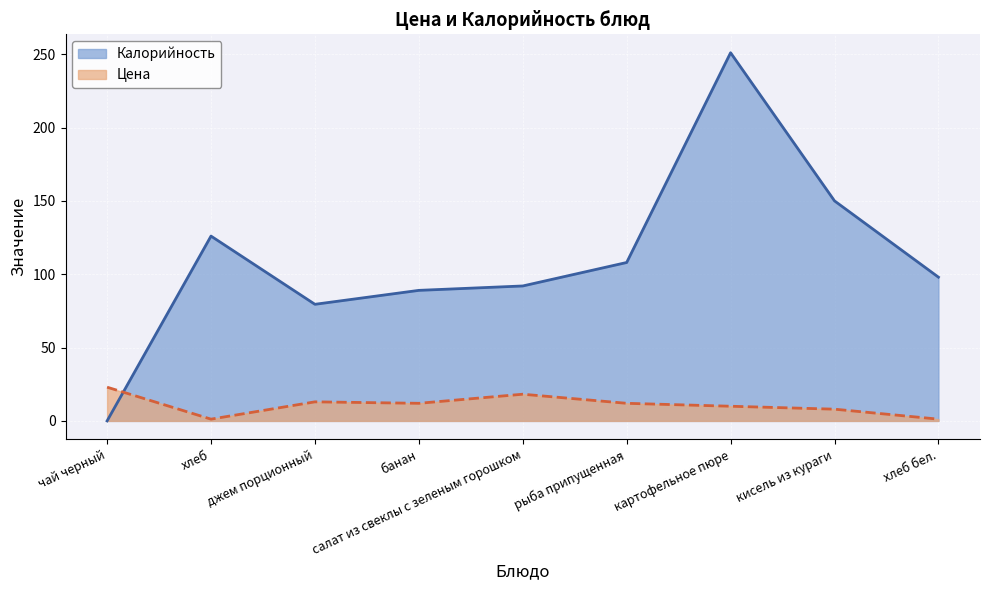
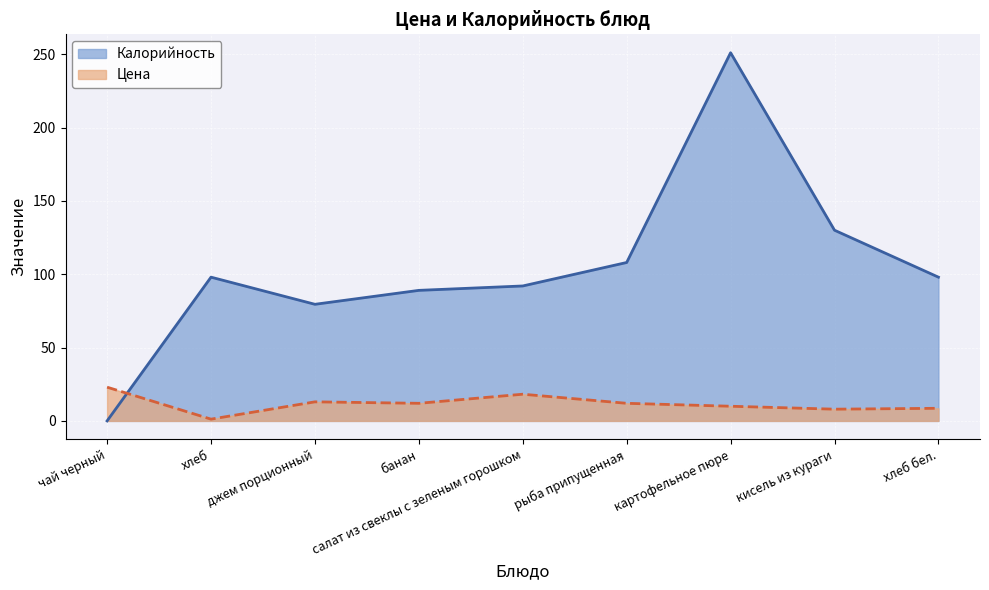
Калорийность, хлеб: 126 -> 98
Калорийность, кисель из кураги: 150 -> 130
Цена, хлеб бел.: 1 -> 9
